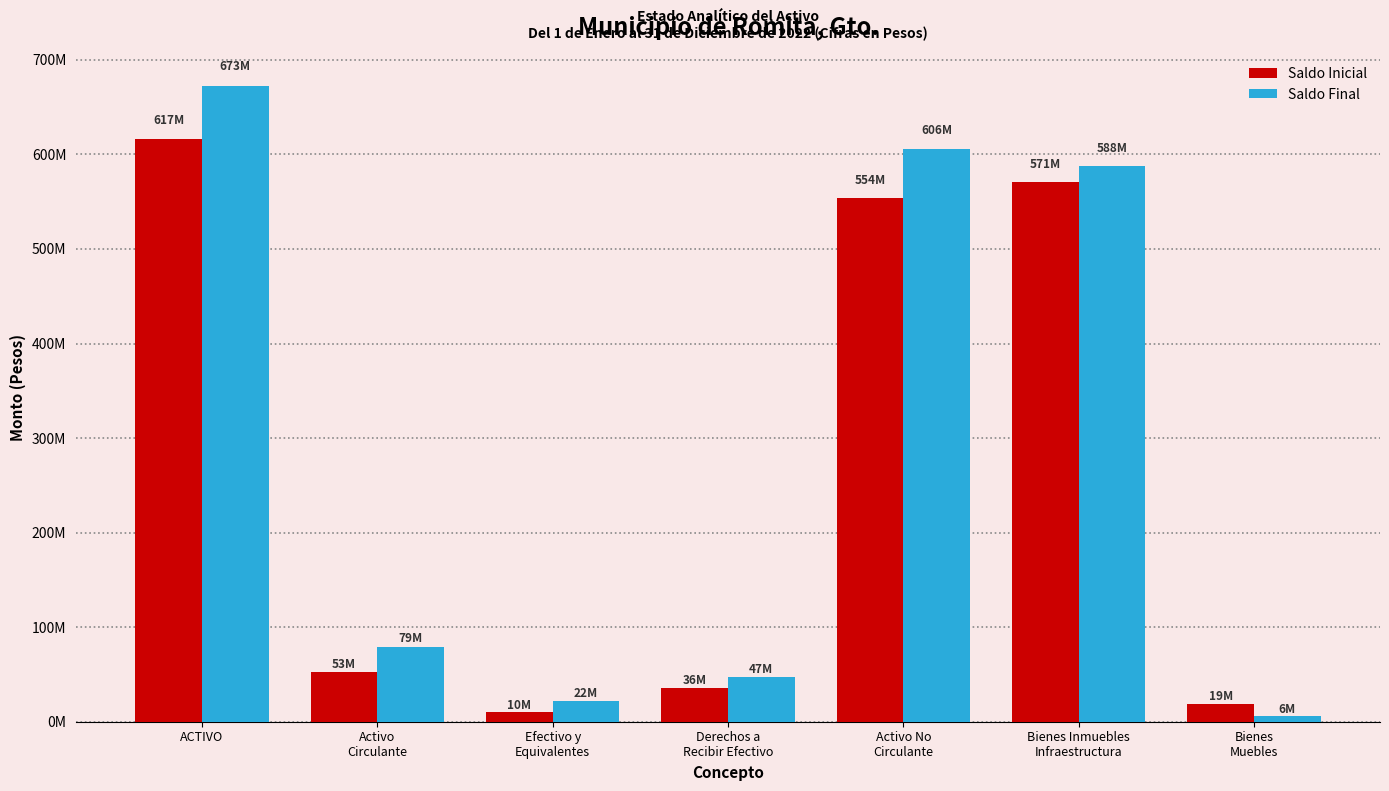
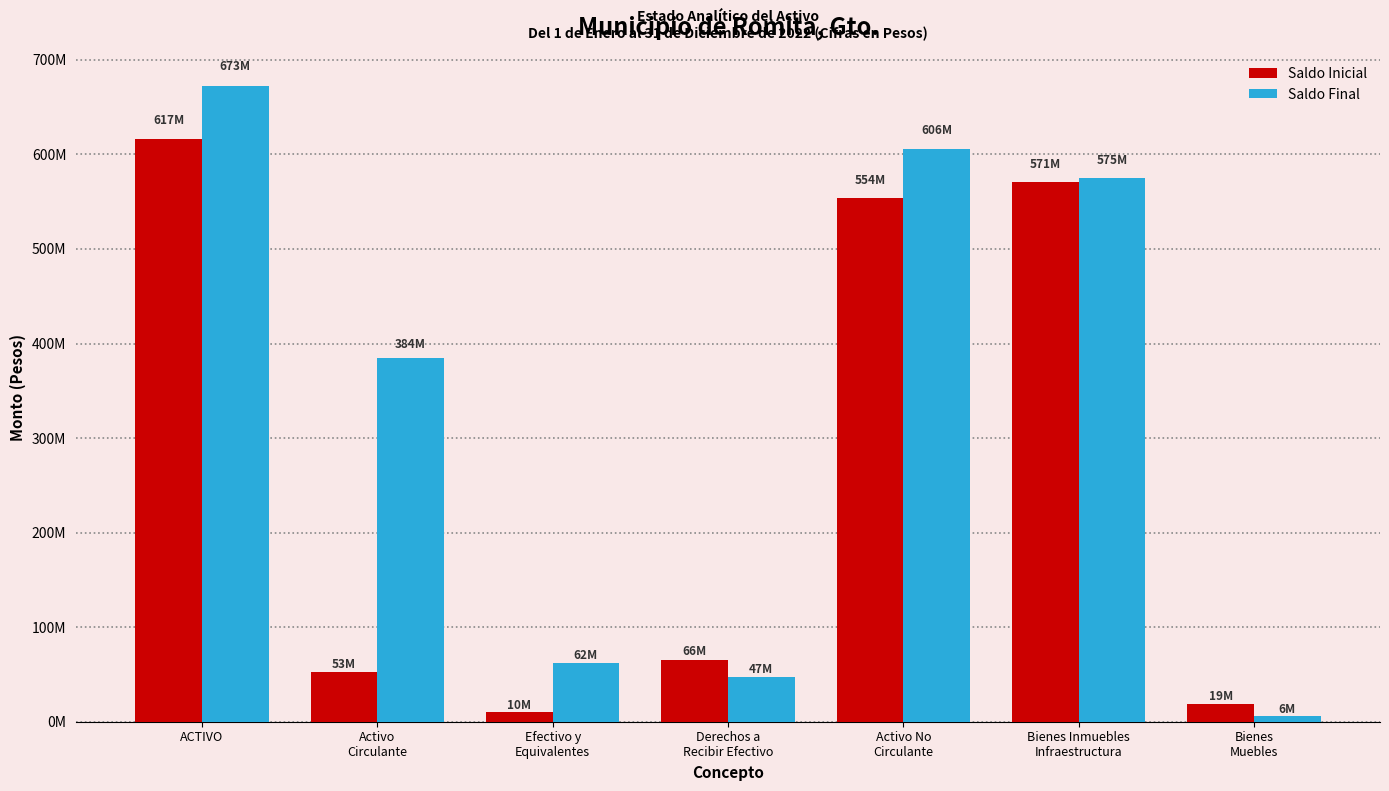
Saldo Final, Activo Circulante: 79M -> 384M
Saldo Final, Efectivo y Equivalentes: 22M -> 62M
Saldo Inicial, Derechos a Recibir Efectivo: 36M -> 66M
Saldo Final, Bienes Inmuebles Infraestructura: 588M -> 575M
